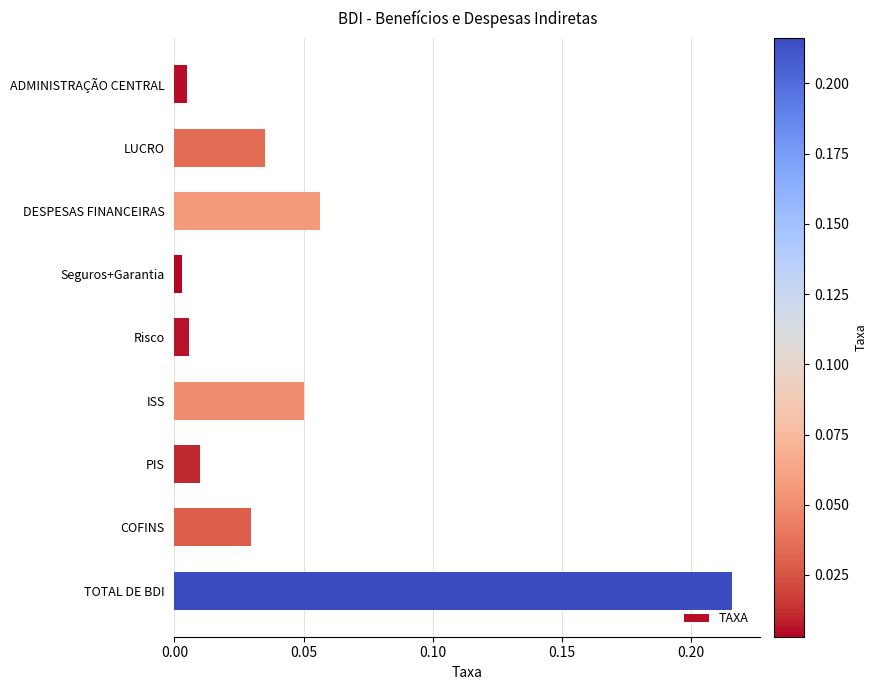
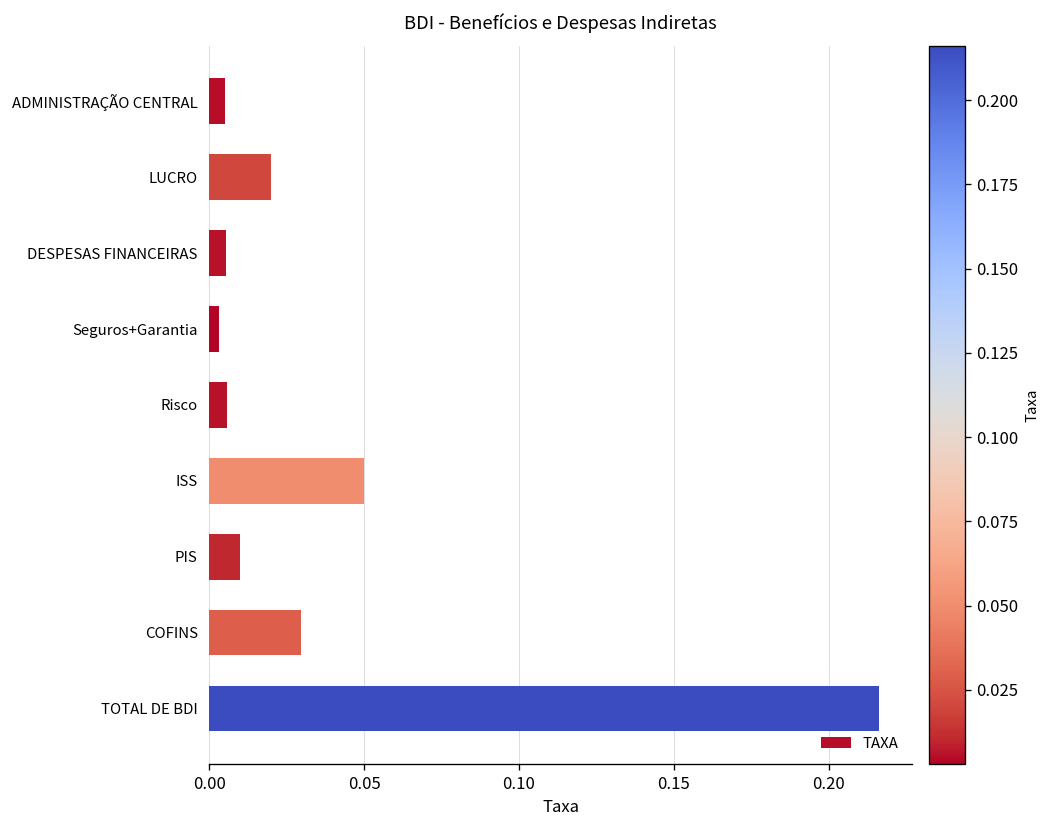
LUCRO: 0.035 -> 0.020
DESPESAS FINANCEIRAS: 0.056 -> 0.006
